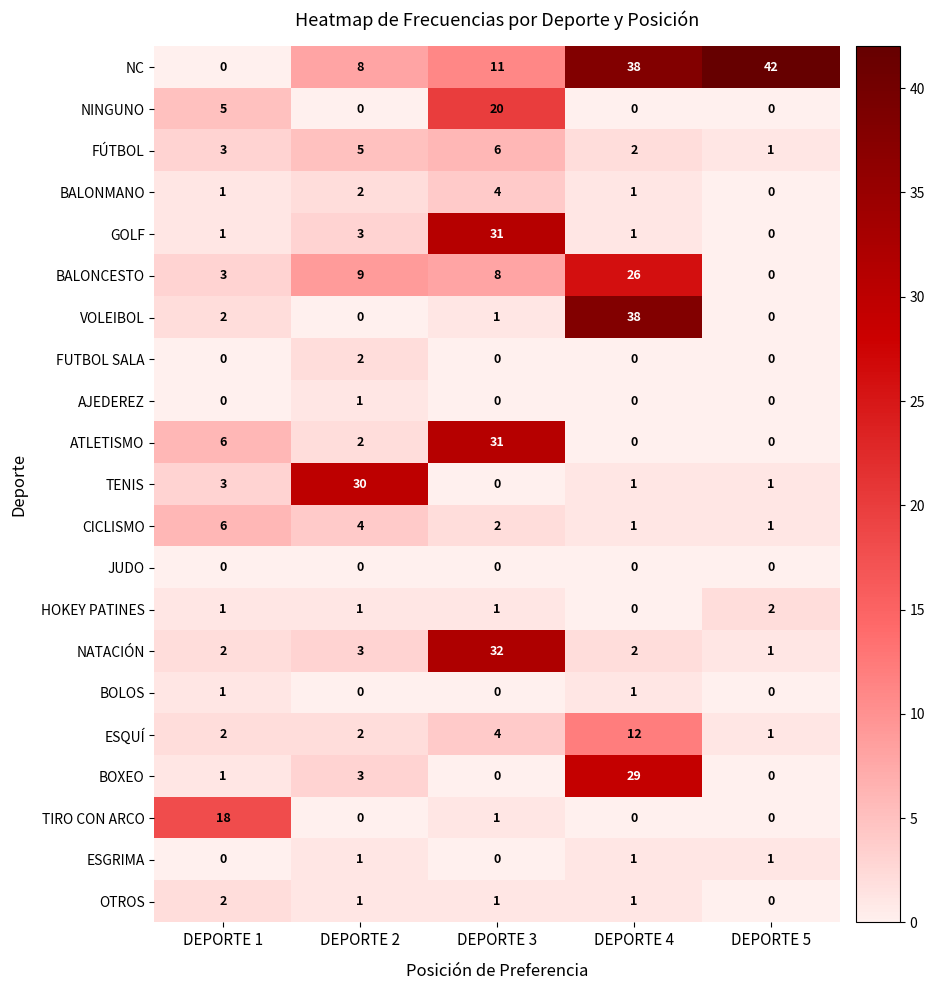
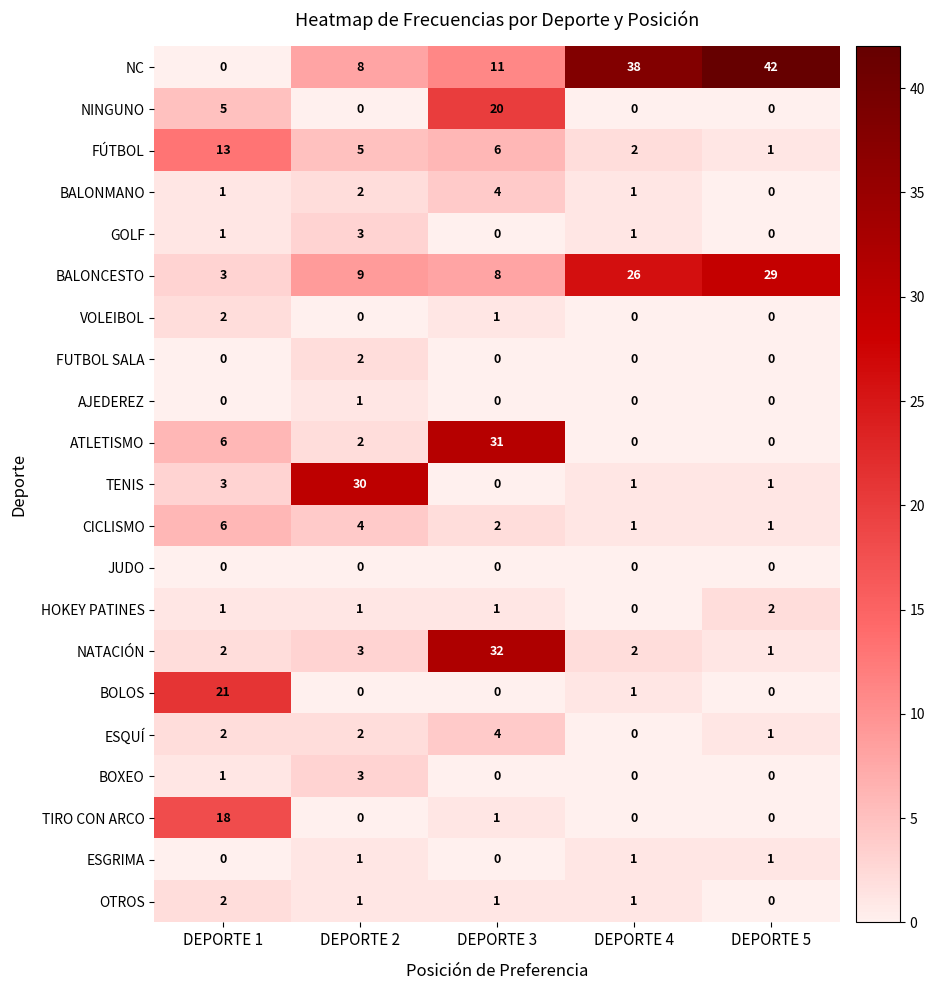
FÚTBOL, DEPORTE 1: 3 -> 13
GOLF, DEPORTE 3: 31 -> 0
BALONCESTO, DEPORTE 5: 0 -> 29
VOLEIBOL, DEPORTE 4: 38 -> 0
BOLOS, DEPORTE 1: 1 -> 21
ESQUÍ, DEPORTE 4: 12 -> 0
BOXEO, DEPORTE 4: 29 -> 0
